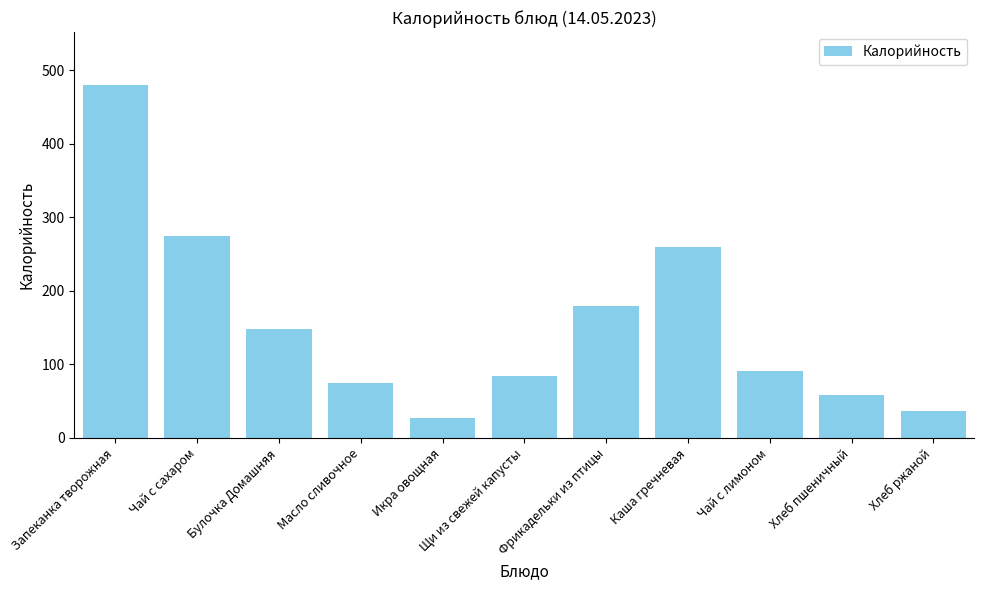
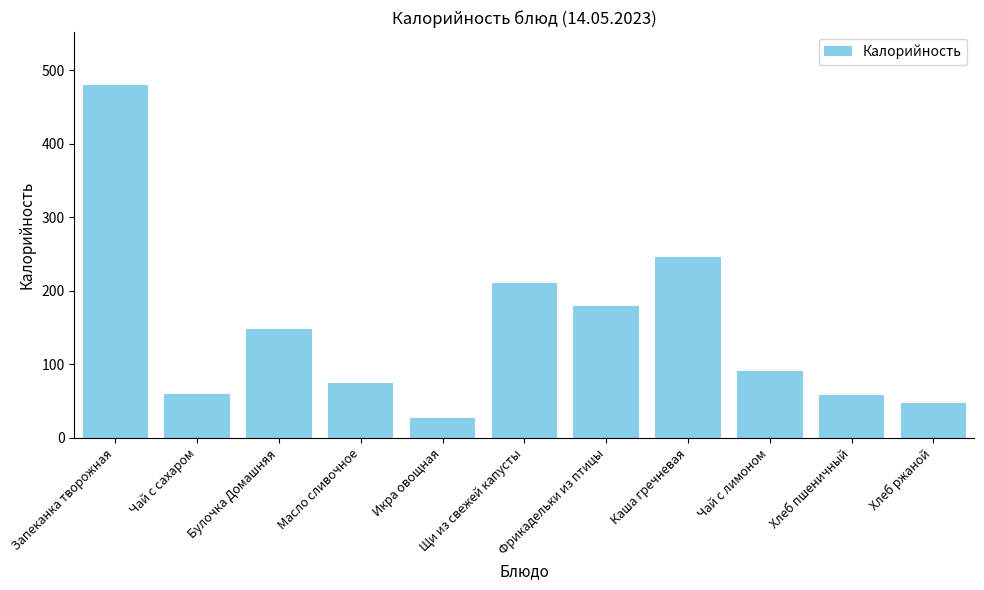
Чай с сахаром: 280 -> 60
Щи из свежей капусты: 80 -> 210
Каша гречневая: 260 -> 250
Хлеб ржаной: 40 -> 50
